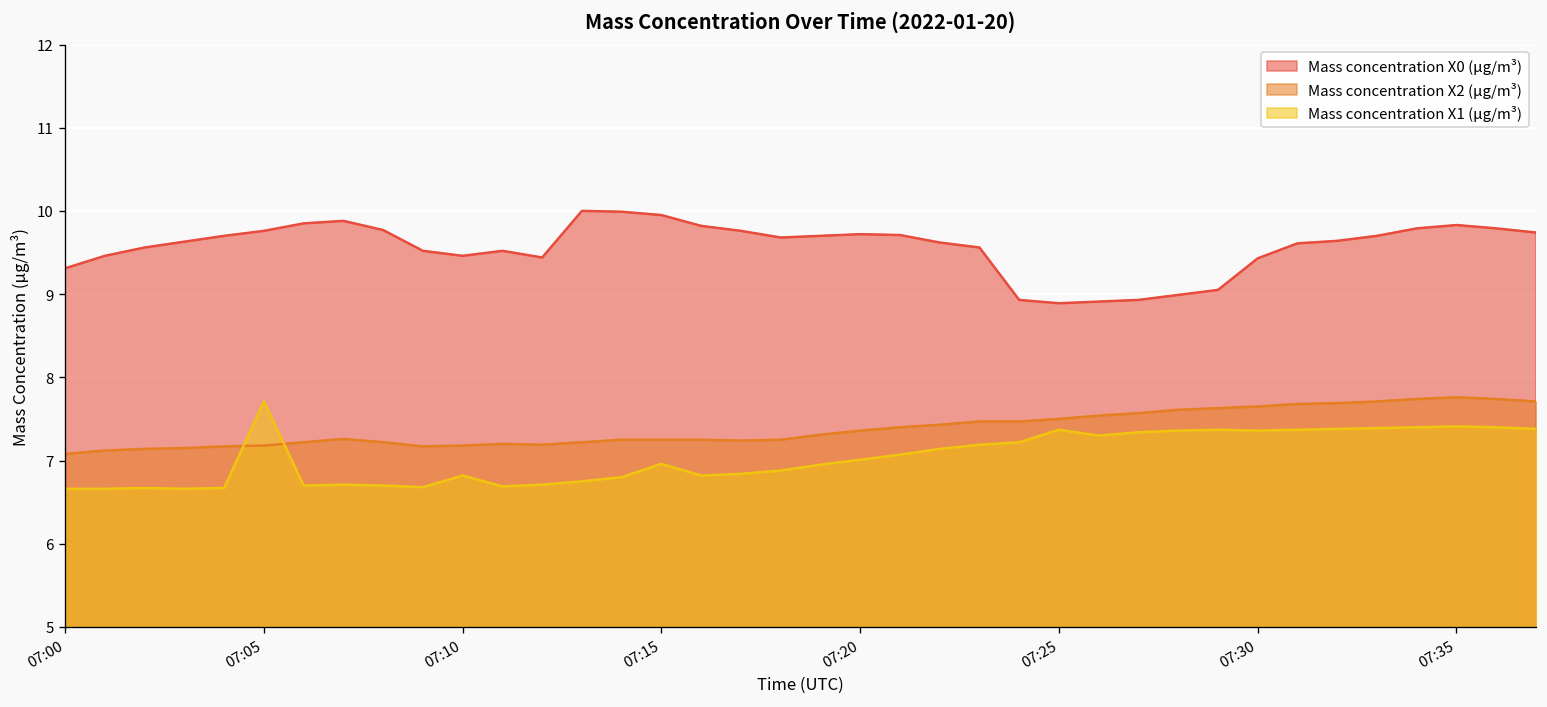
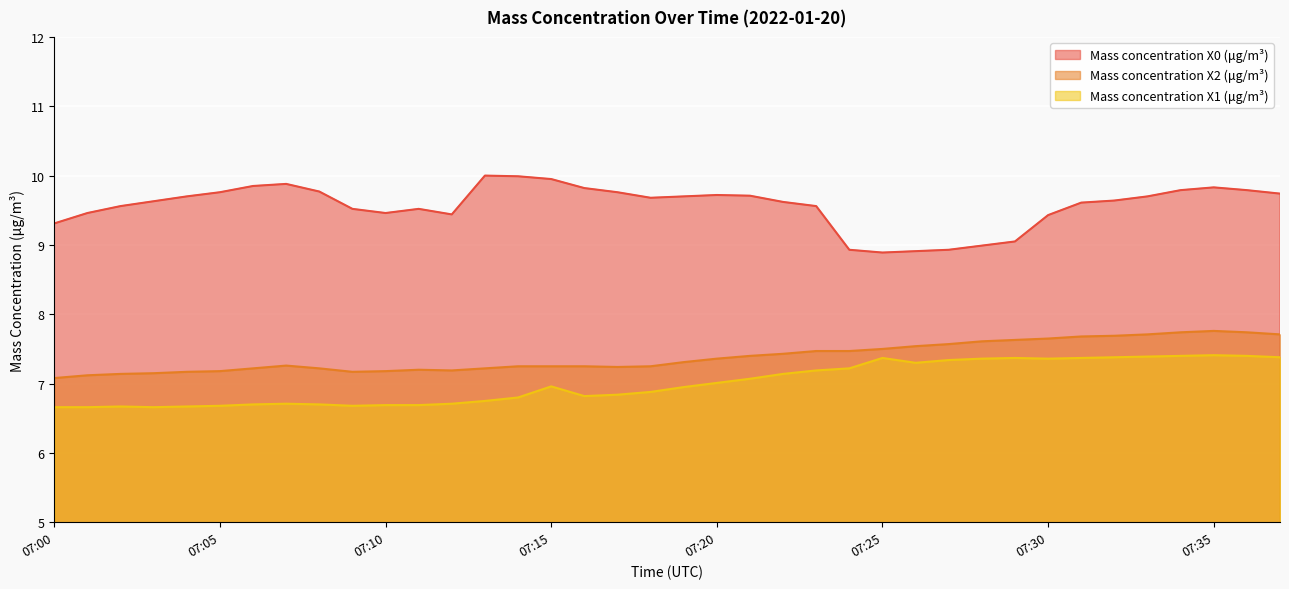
Mass concentration X1 (μg/m³), 07:05: 7.7 -> 6.7
Mass concentration X1 (μg/m³), 07:10: 6.8 -> 6.7
